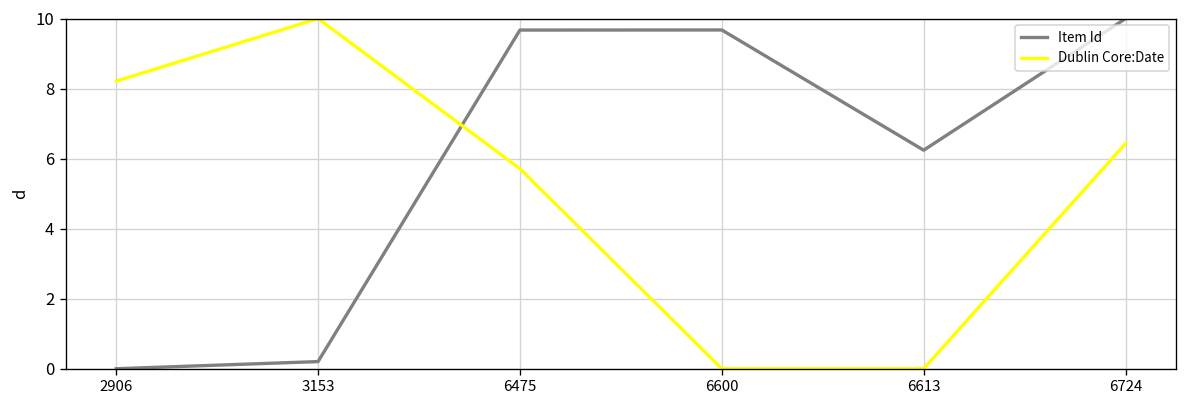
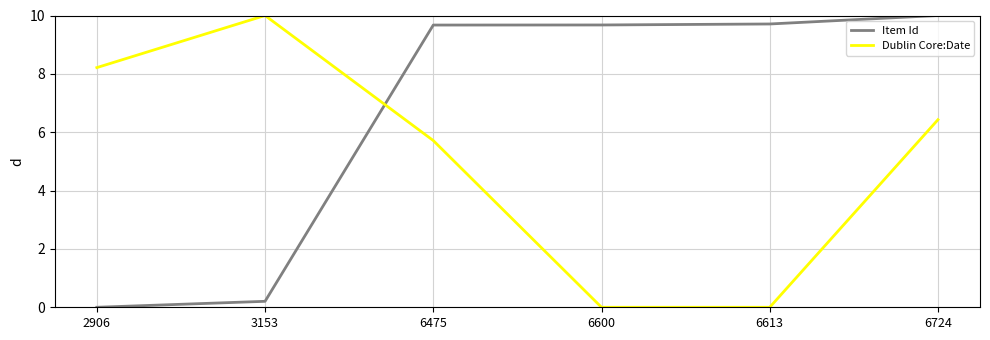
Item Id, 6613: 6.2 -> 9.7
